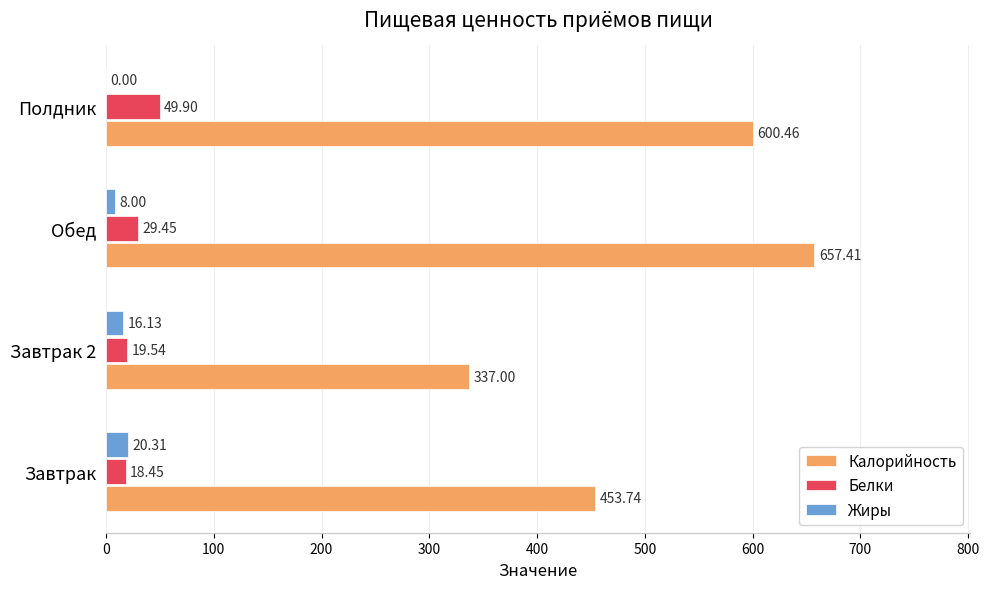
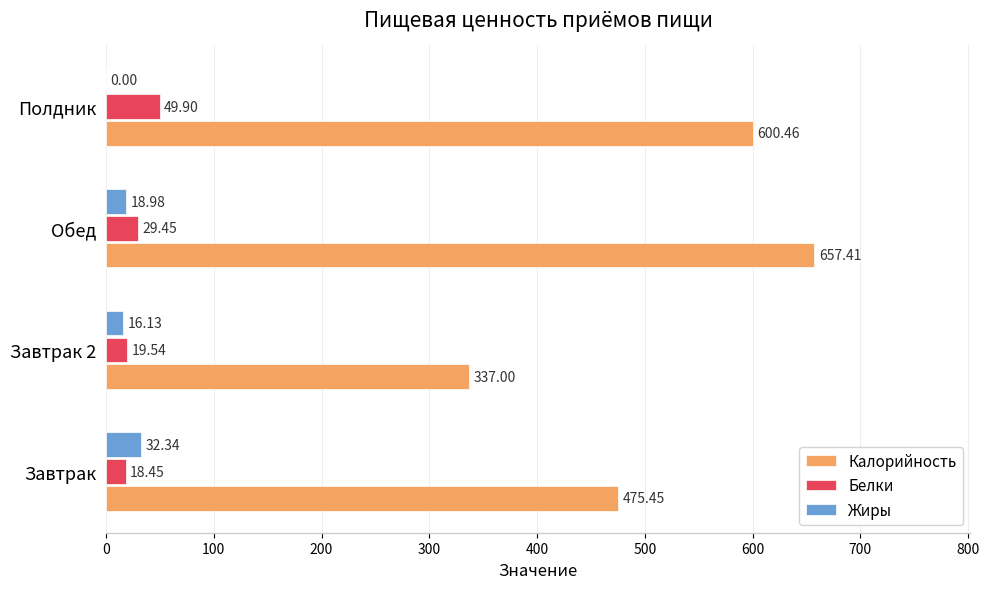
Жиры, Обед: 8.00 -> 18.98
Жиры, Завтрак: 20.31 -> 32.34
Калорийность, Завтрак: 453.74 -> 475.45
